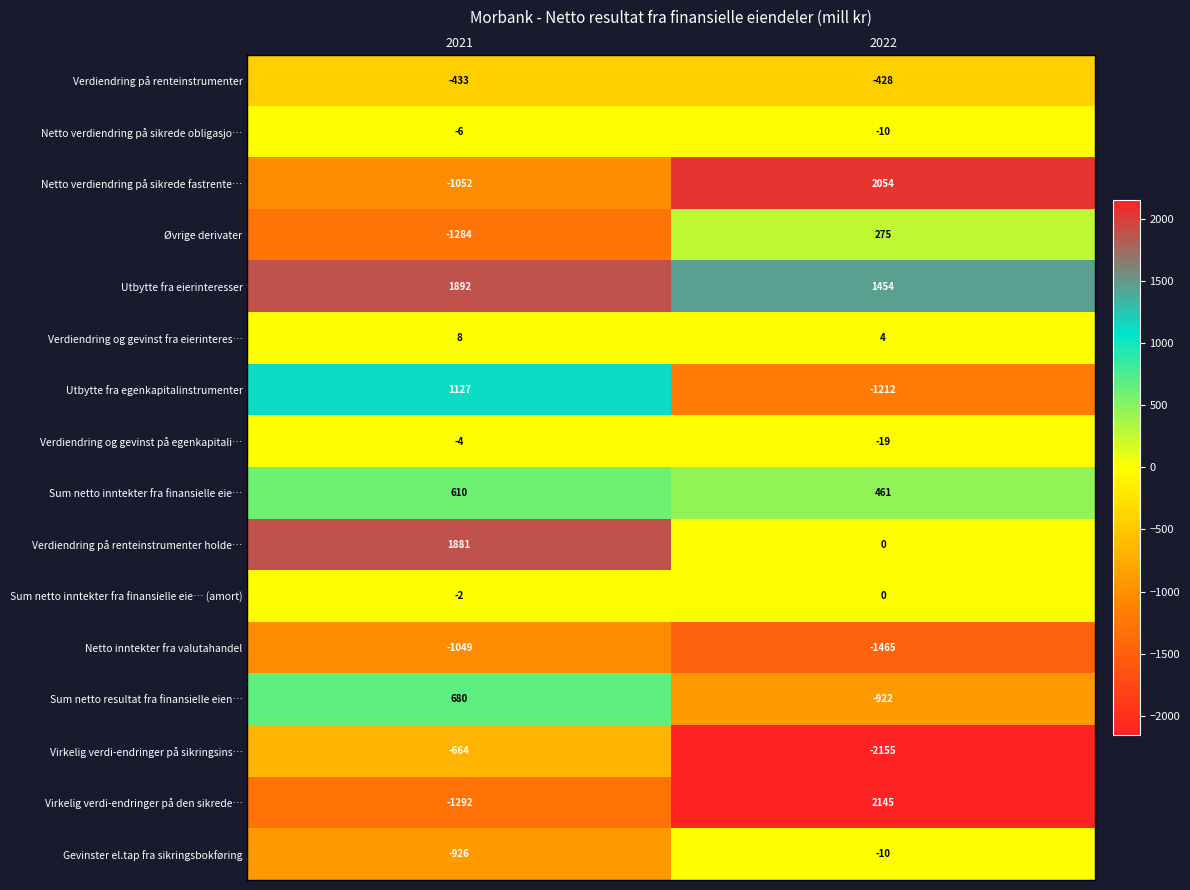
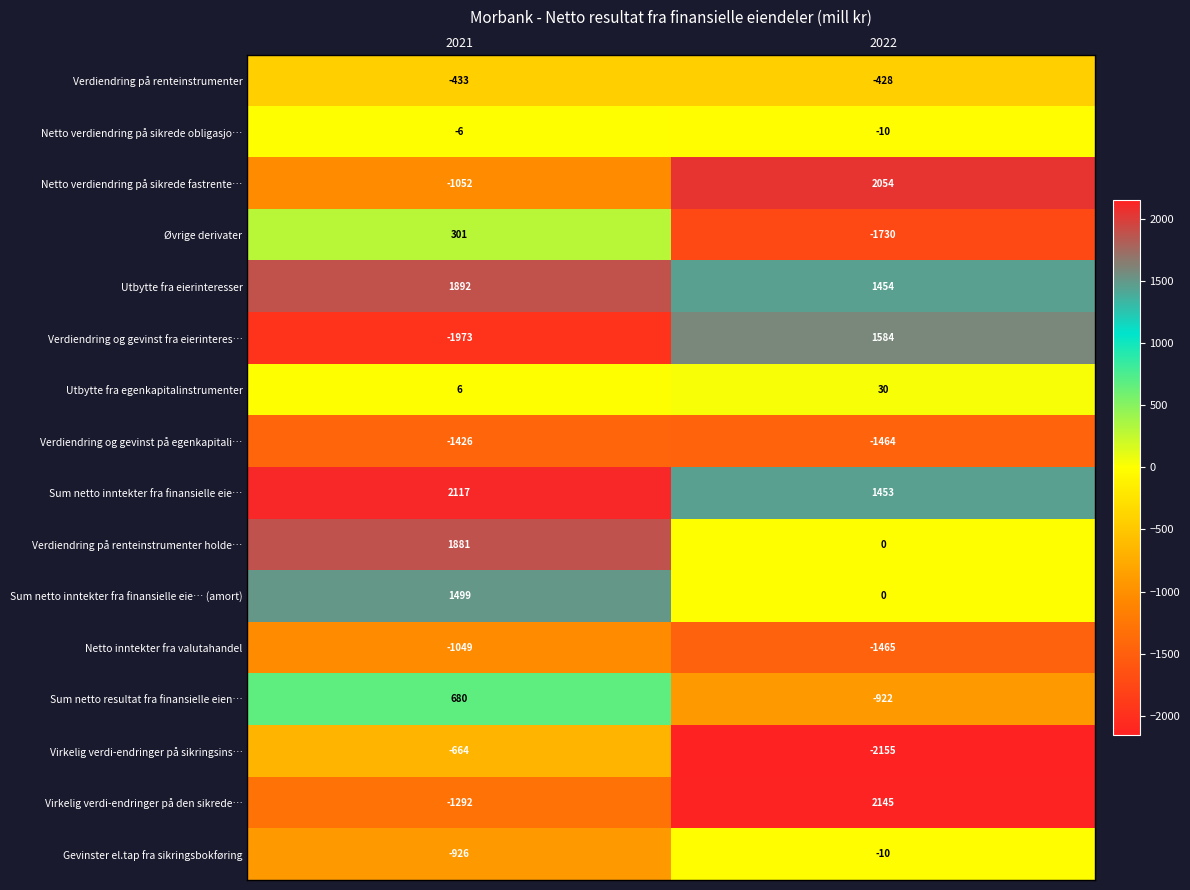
Øvrige derivater, 2021: -1284 -> 301
Øvrige derivater, 2022: 275 -> -1730
Verdiendring og gevinst fra eierinteres…, 2021: 8 -> -1973
Verdiendring og gevinst fra eierinteres…, 2022: 4 -> 1584
Utbytte fra egenkapitalinstrumenter, 2021: 1127 -> 6
Utbytte fra egenkapitalinstrumenter, 2022: -1212 -> 30
Verdiendring og gevinst på egenkapitali…, 2021: -4 -> -1426
Verdiendring og gevinst på egenkapitali…, 2022: -19 -> -1464
Sum netto inntekter fra finansielle eie…, 2021: 610 -> 2117
Sum netto inntekter fra finansielle eie…, 2022: 461 -> 1453
Sum netto inntekter fra finansielle eie… (amort), 2021: -2 -> 1499
